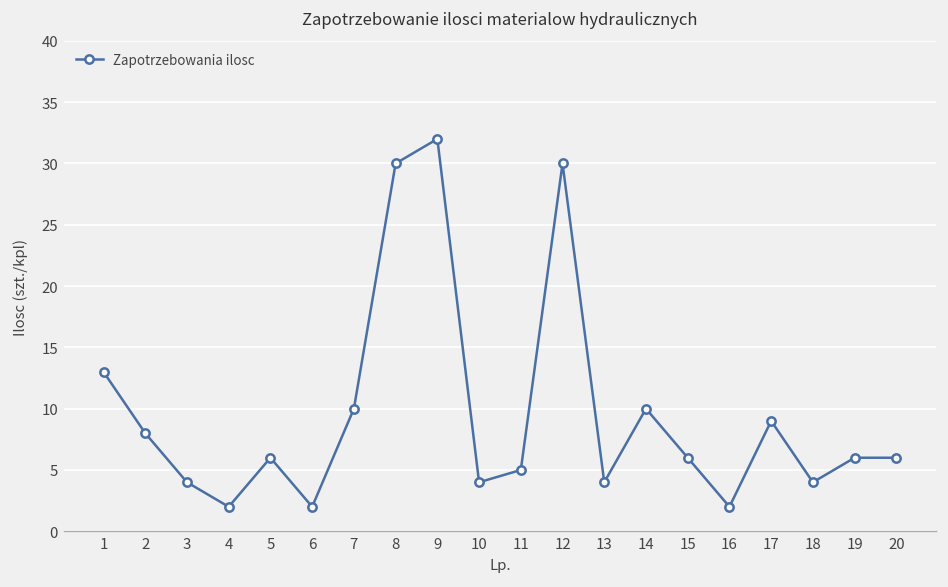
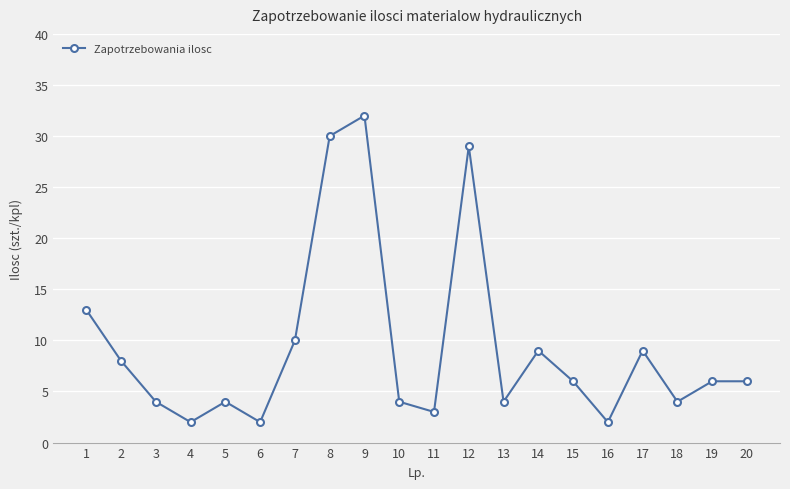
5: 6 -> 4
11: 5 -> 3
12: 30 -> 29
14: 10 -> 9
